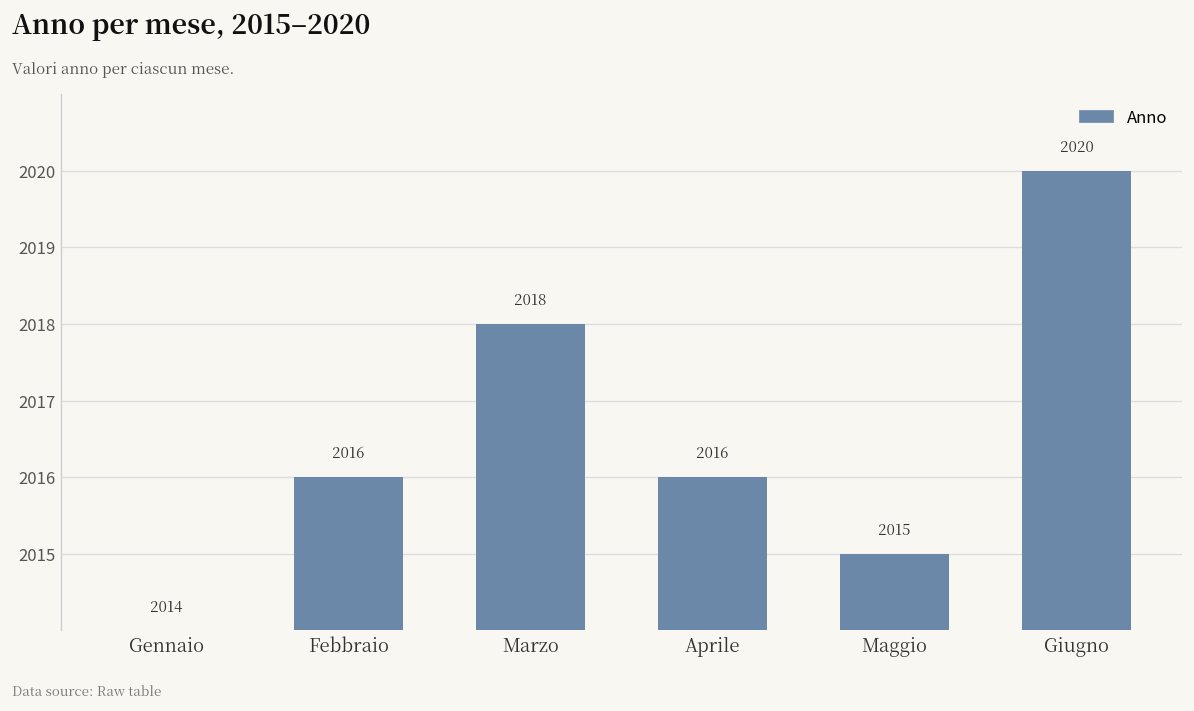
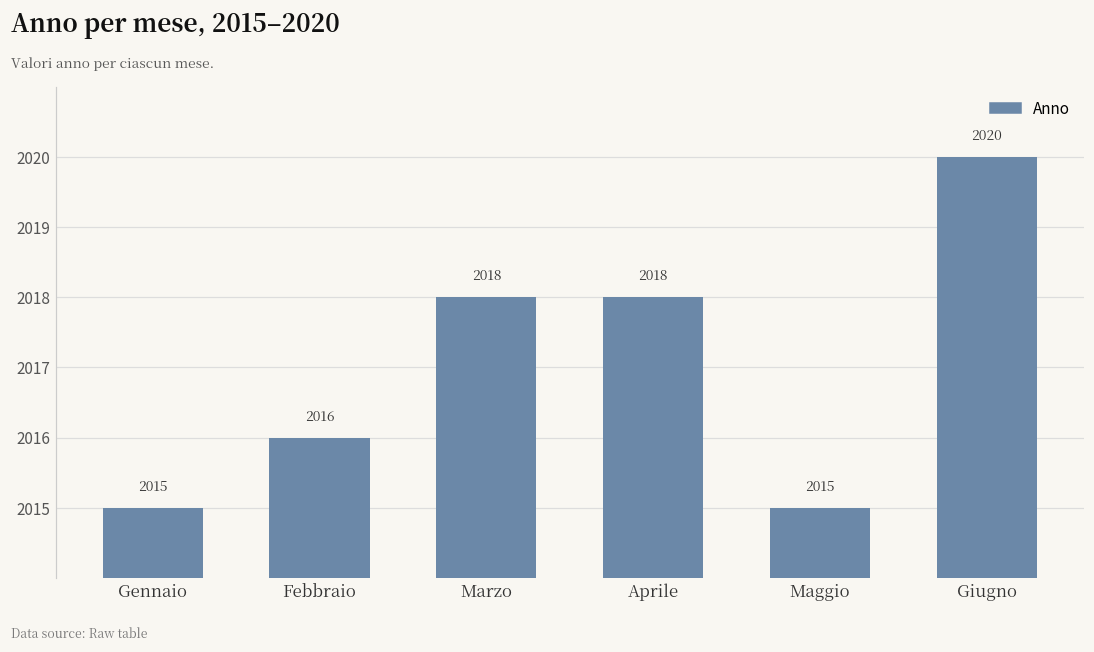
Gennaio: 2014 -> 2015
Aprile: 2016 -> 2018
